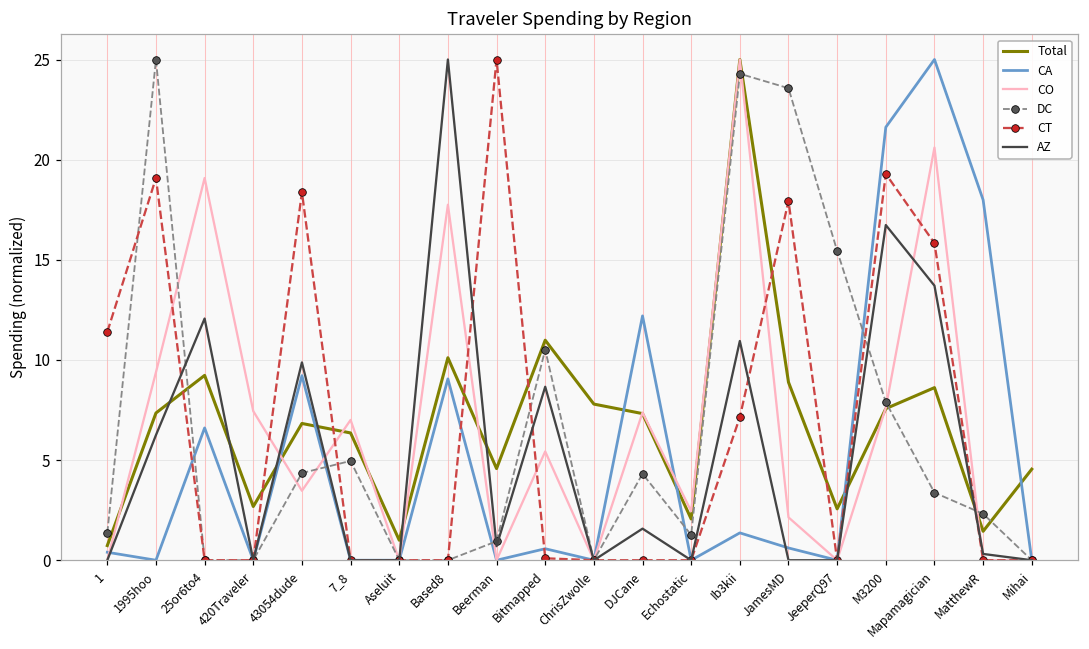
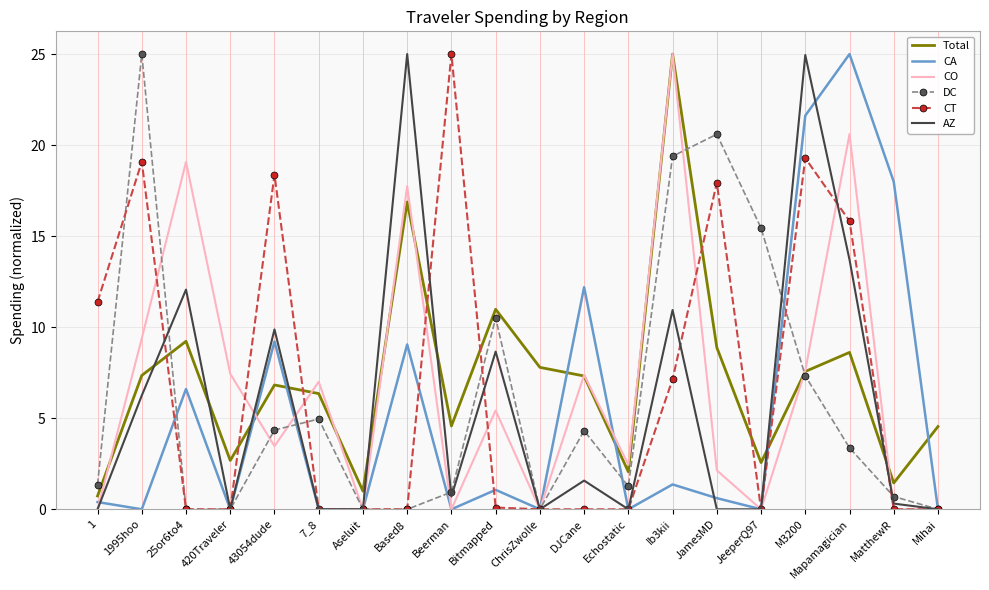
Total, Based8: 10.1 -> 16.9
CA, Bitmapped: 0.6 -> 1.1
DC, Ib3kii: 24.3 -> 19.4
DC, JamesMD: 23.6 -> 20.6
DC, M3200: 7.9 -> 7.3
AZ, M3200: 16.7 -> 25.0
DC, MatthewR: 2.3 -> 0.7
